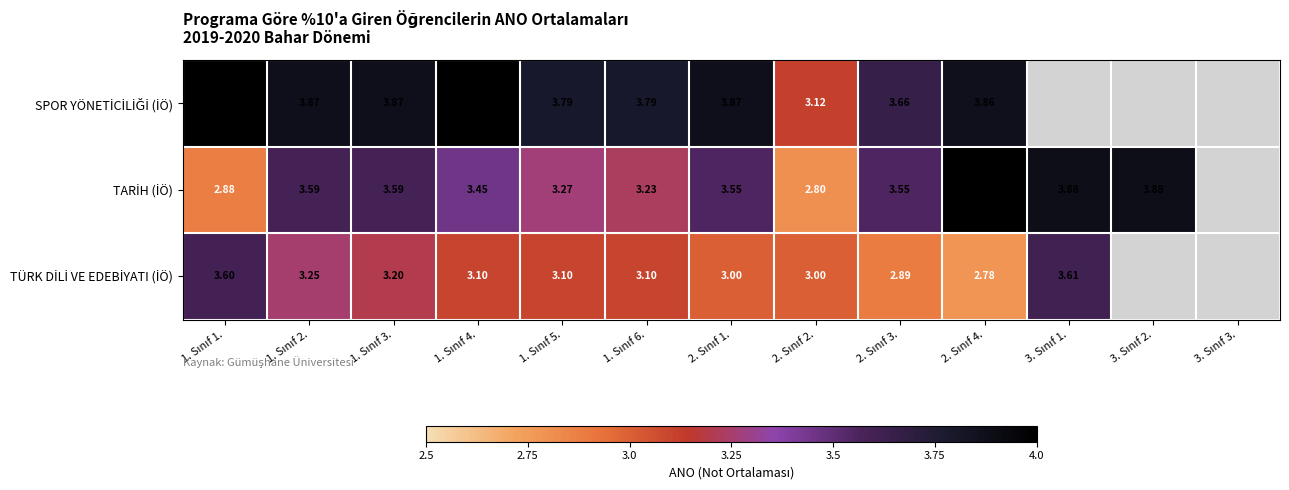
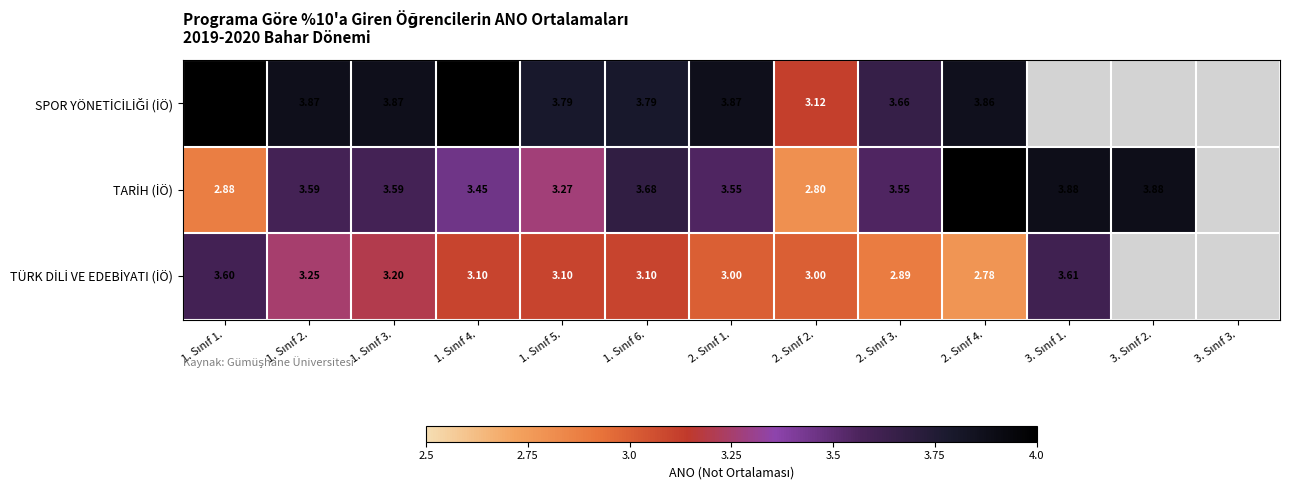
TARİH (İÖ), 1. Sınıf 6.: 3.23 -> 3.68
